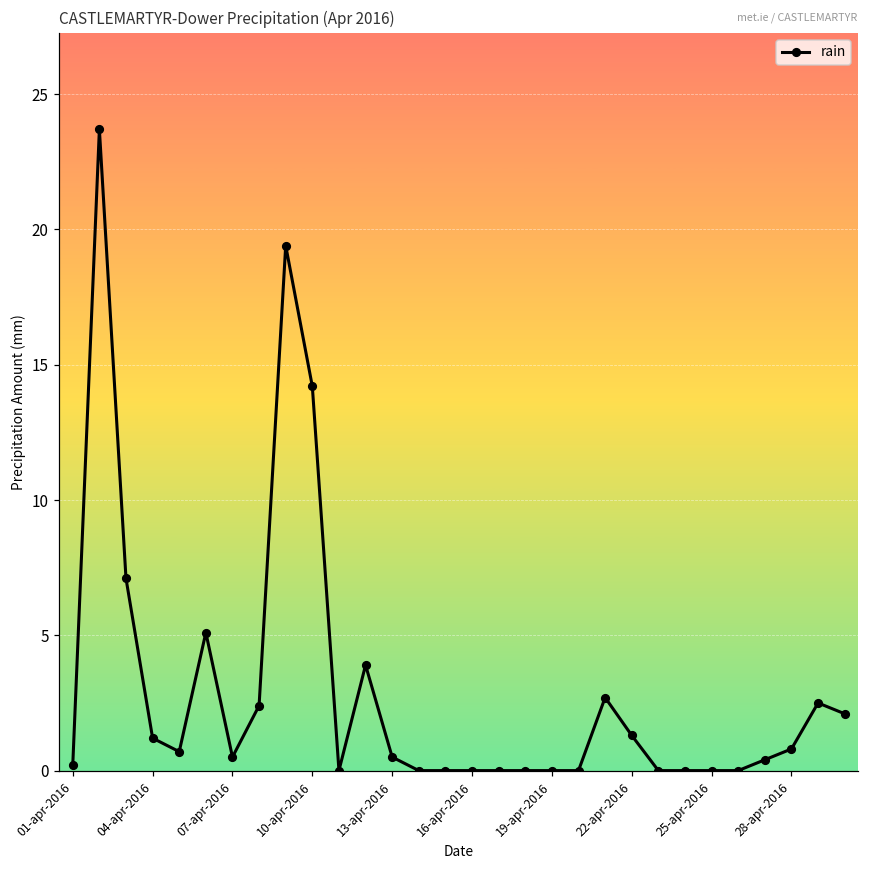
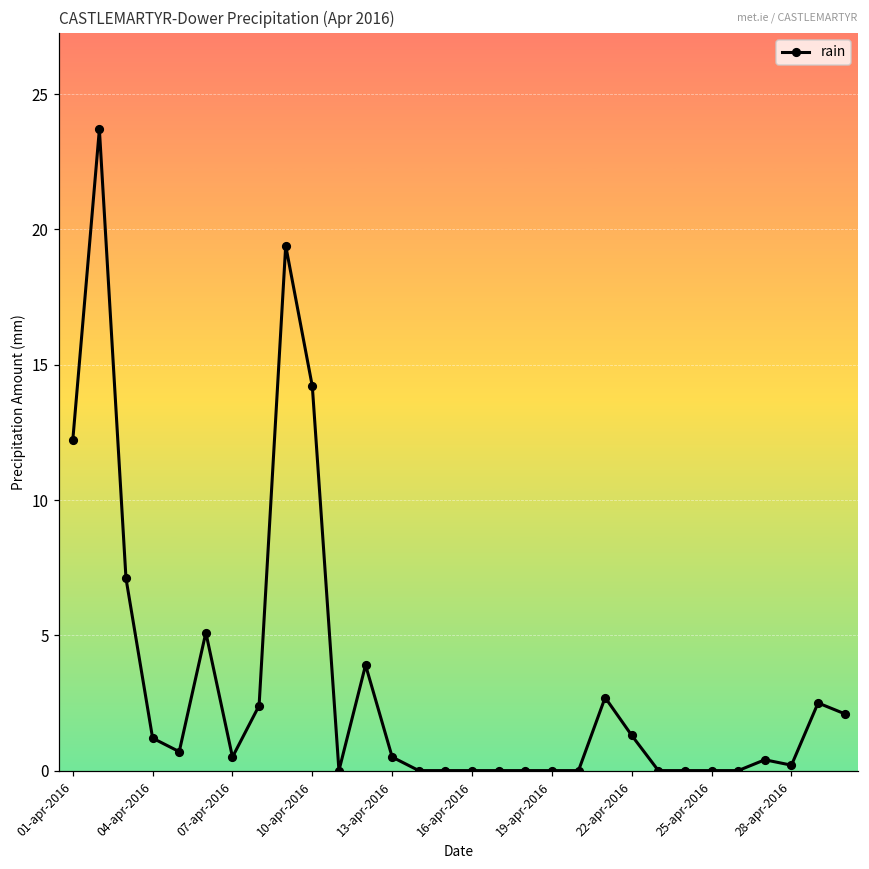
01-apr-2016: 0.2 -> 12.2
28-apr-2016: 0.8 -> 0.2
